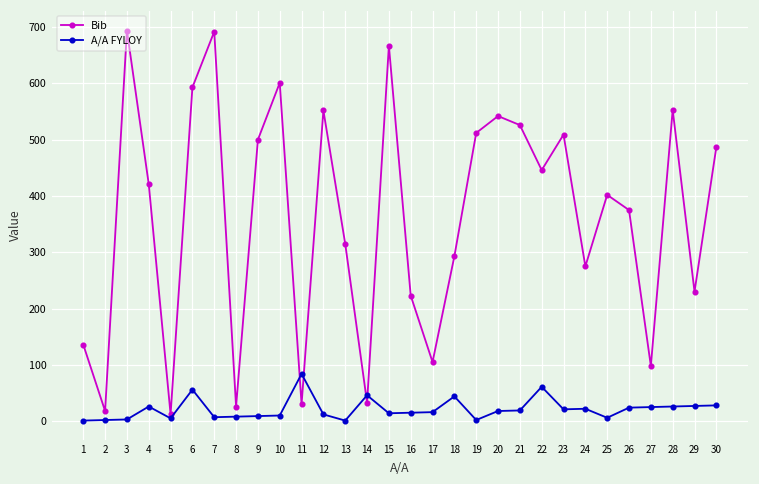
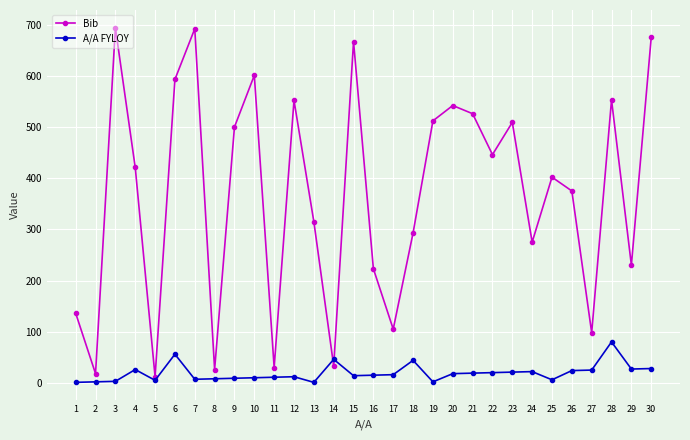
A/A FYLOY, 11: 80 -> 10
A/A FYLOY, 22: 60 -> 20
A/A FYLOY, 28: 30 -> 80
Bib, 30: 490 -> 680
